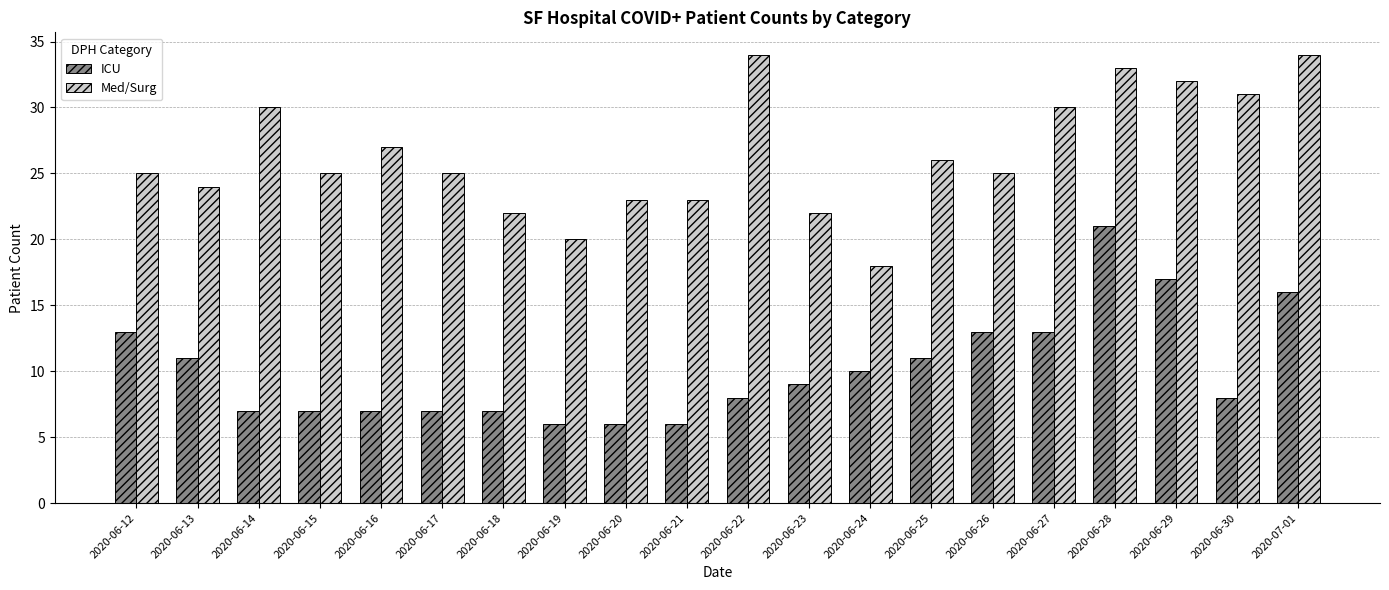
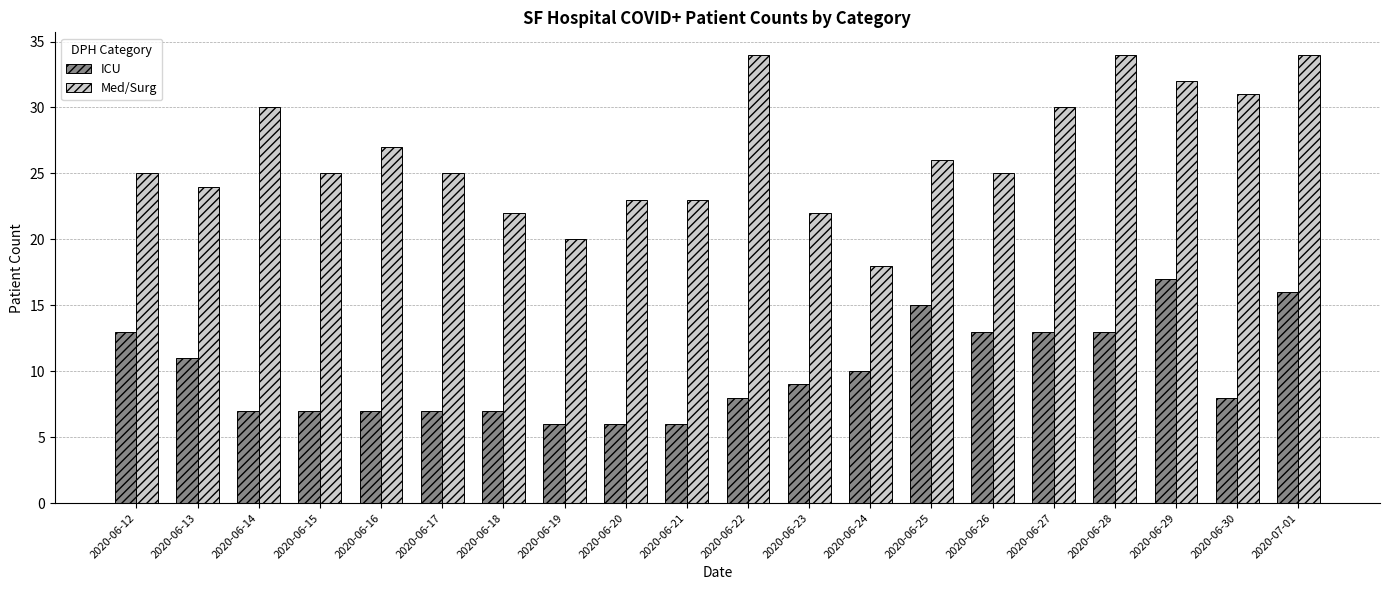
ICU, 2020-06-25: 11 -> 15
ICU, 2020-06-28: 21 -> 13
Med/Surg, 2020-06-28: 33 -> 34
